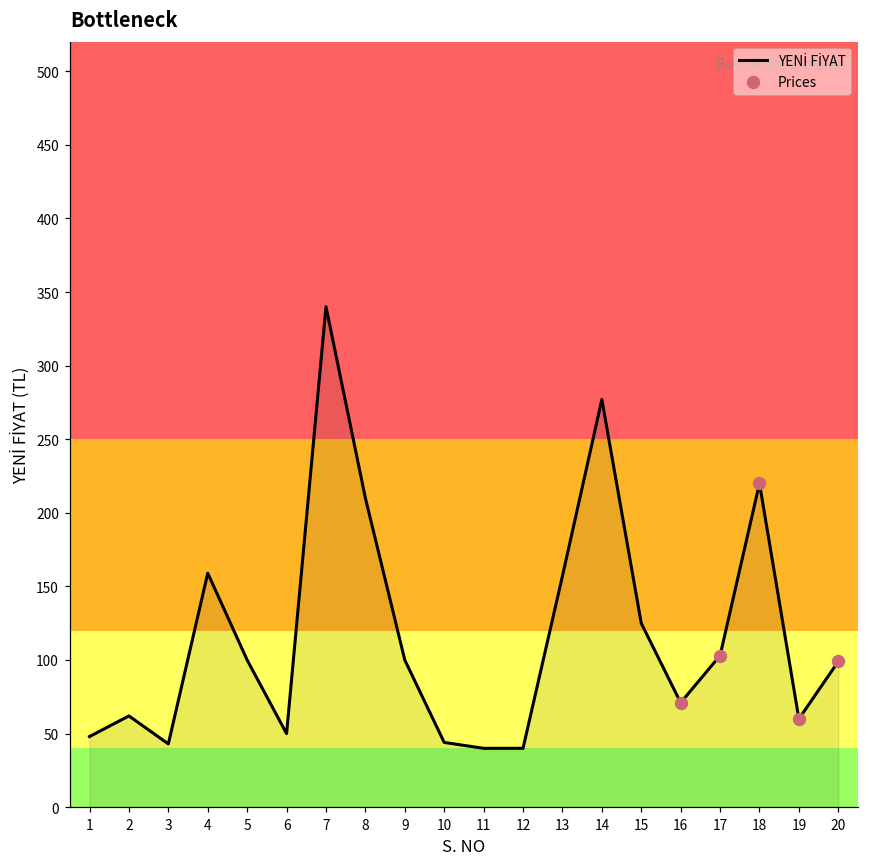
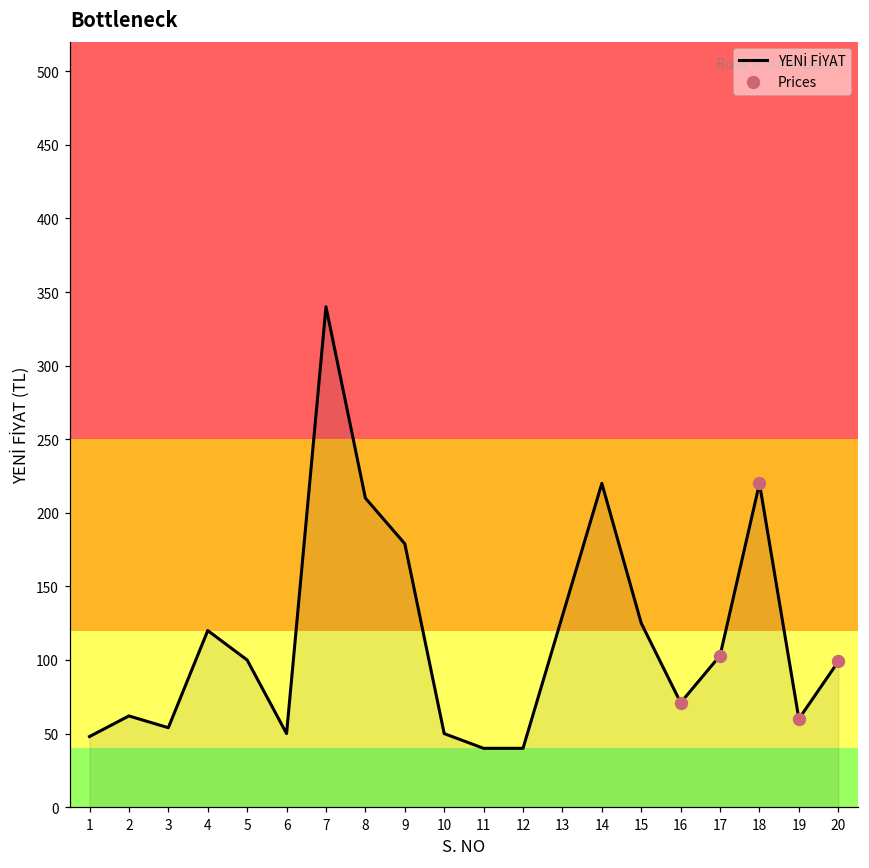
YENİ FİYAT, 3: 43 -> 54
YENİ FİYAT, 4: 159 -> 120
YENİ FİYAT, 9: 100 -> 179
YENİ FİYAT, 10: 44 -> 50
YENİ FİYAT, 13: 157 -> 130
YENİ FİYAT, 14: 277 -> 220
